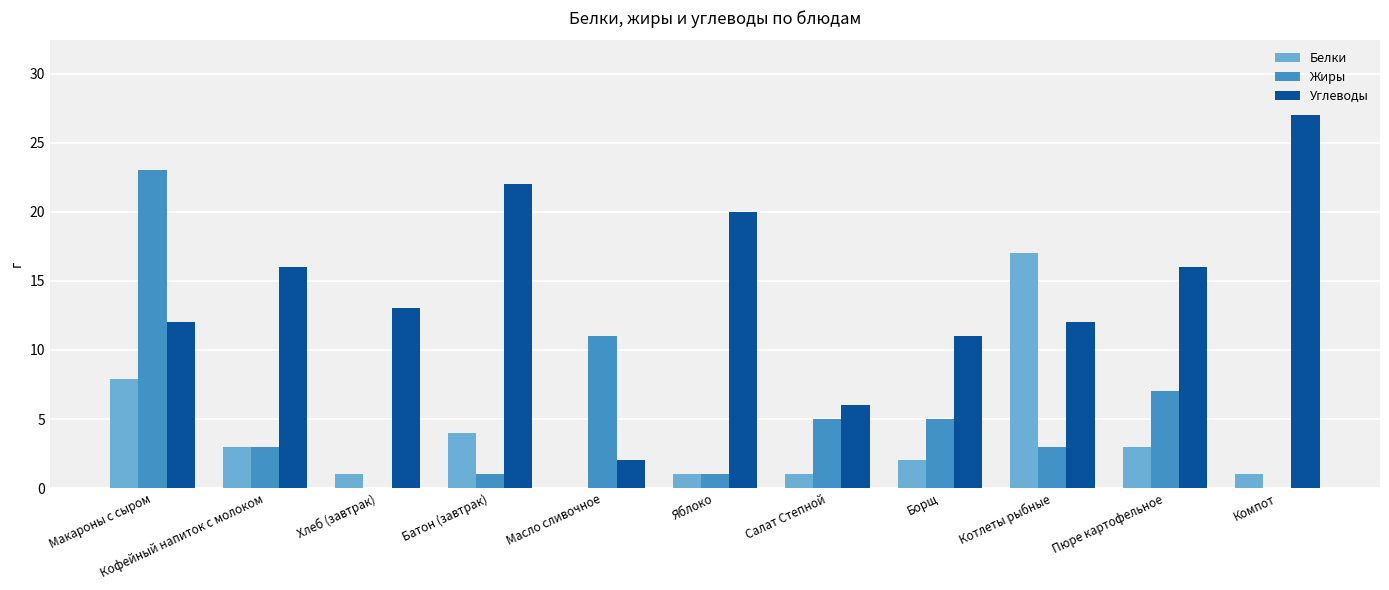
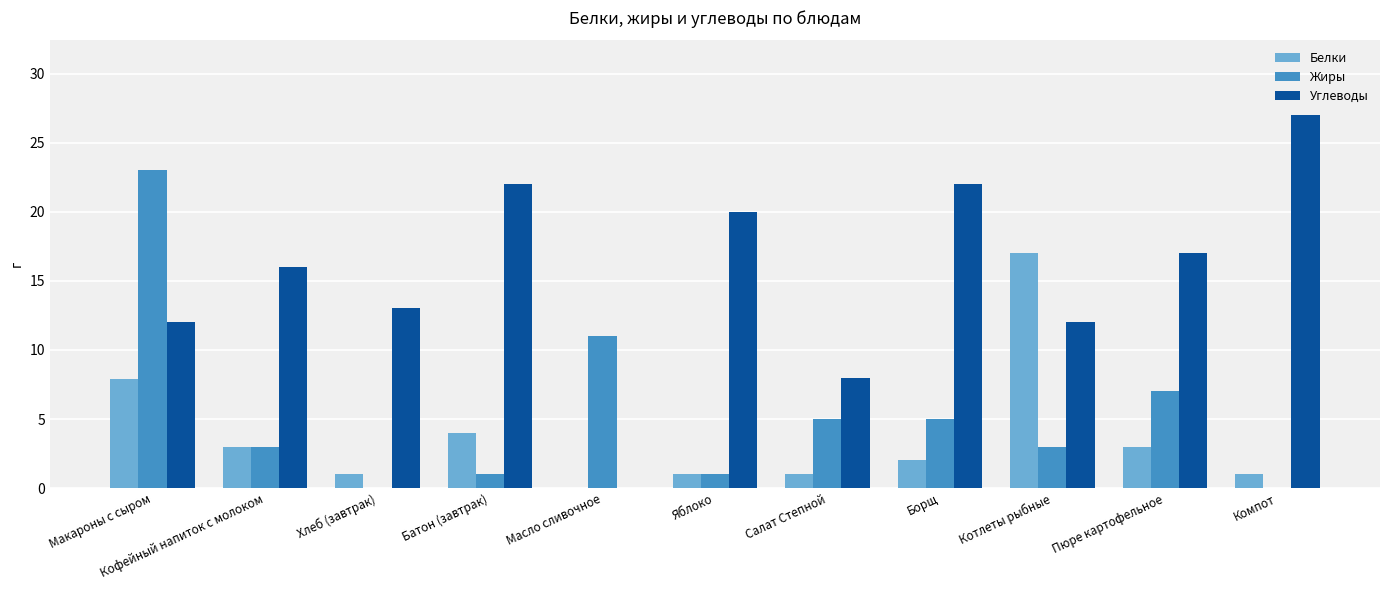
Углеводы, Масло сливочное: 2 -> 0
Углеводы, Салат Степной: 6 -> 8
Углеводы, Борщ: 11 -> 22
Углеводы, Пюре картофельное: 16 -> 17
